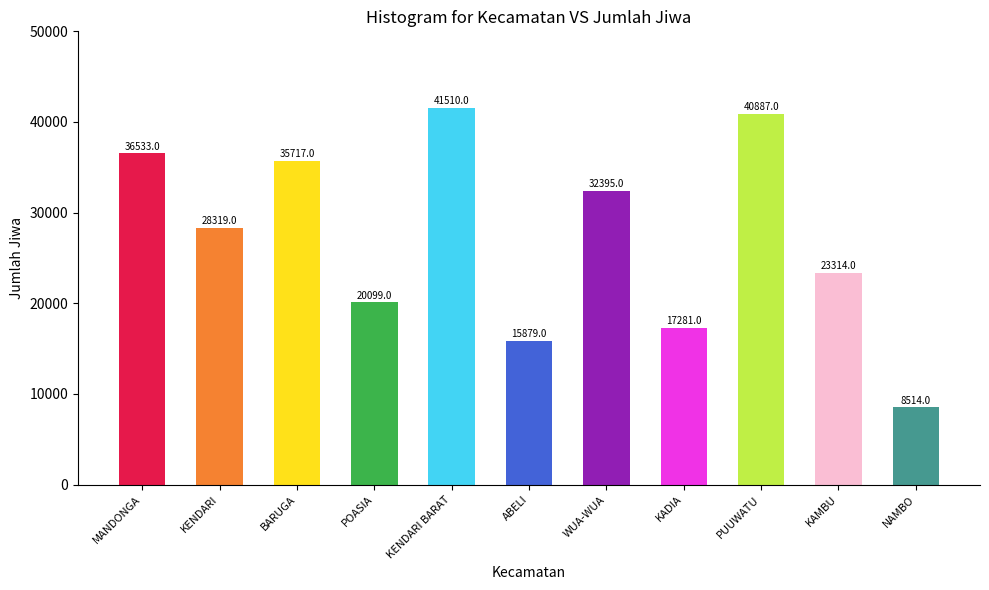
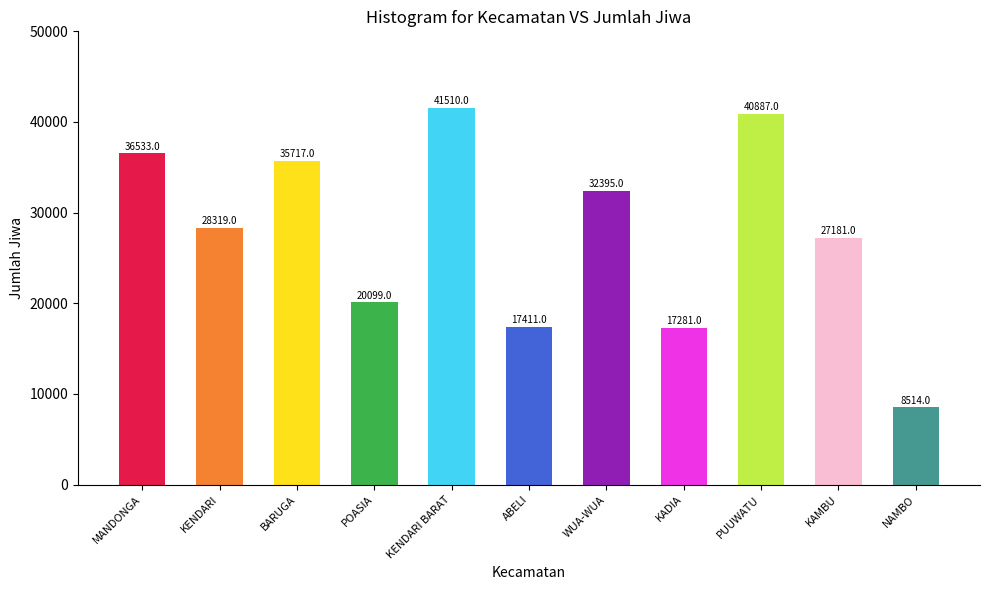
ABELI: 15879.0 -> 17411.0
KAMBU: 23314.0 -> 27181.0
